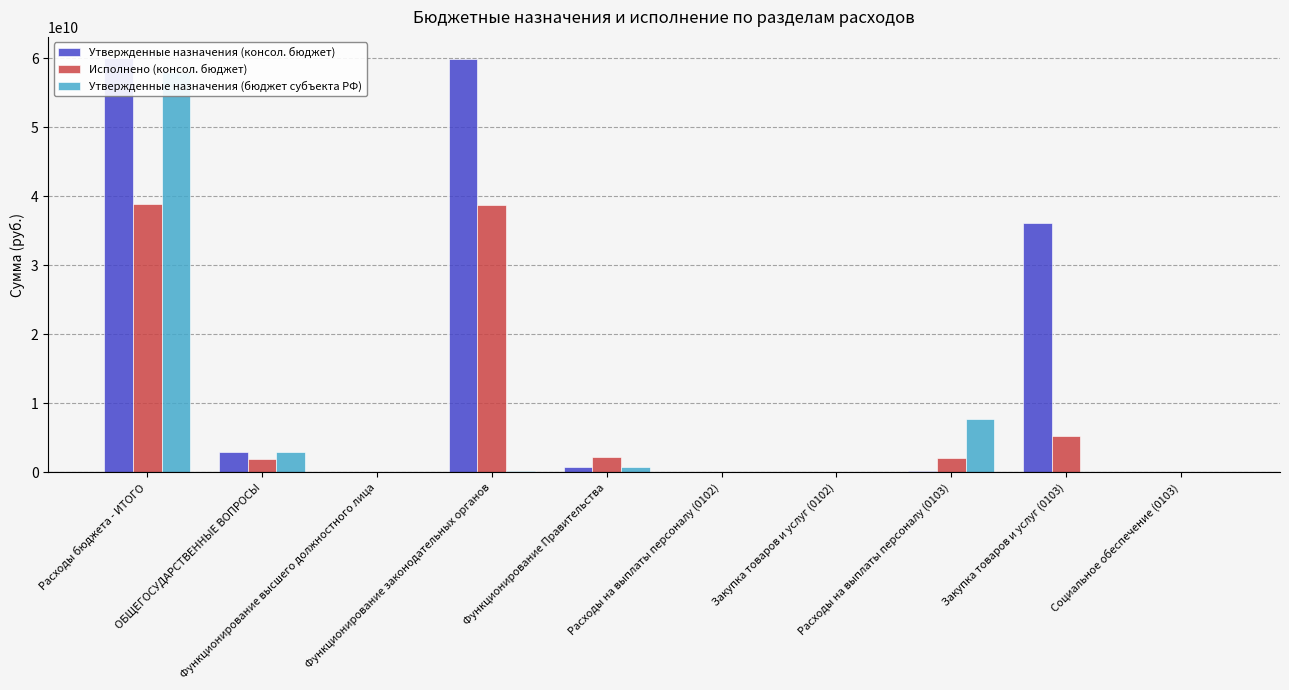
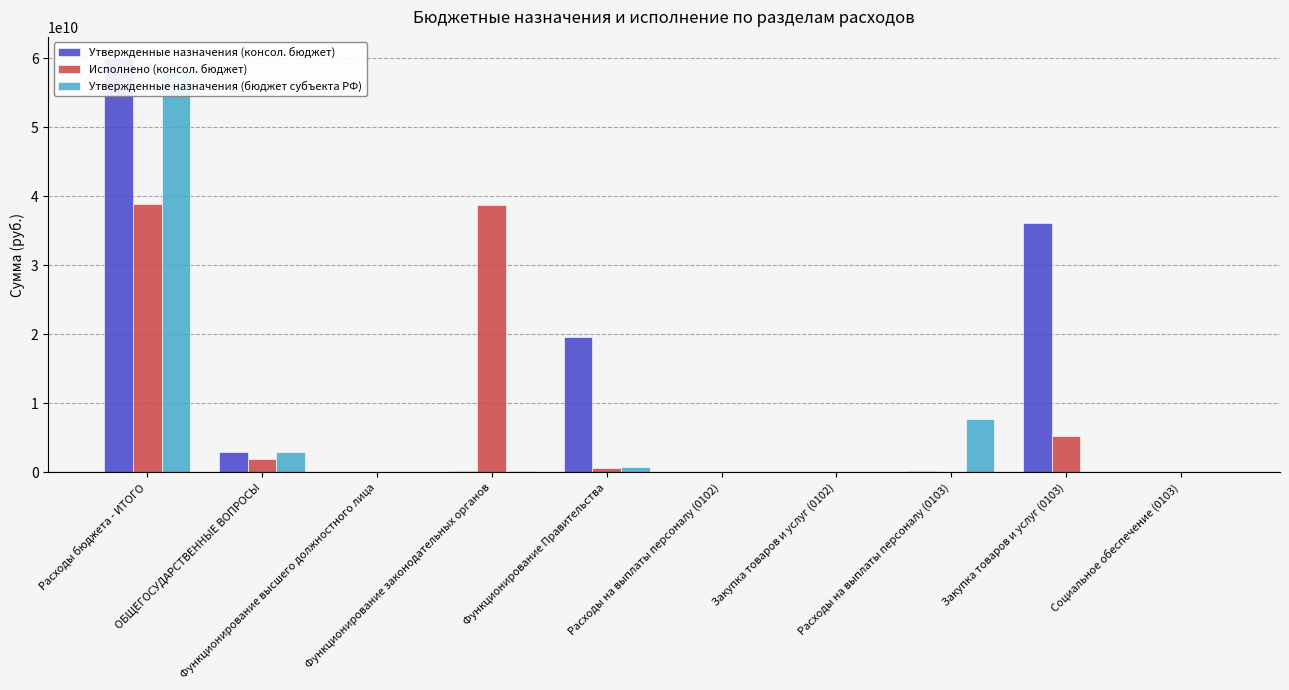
Утвержденные назначения (консол. бюджет), Функционирование законодательных органов: 60000000000 -> 0
Утвержденные назначения (консол. бюджет), Функционирование Правительства: 1000000000 -> 20000000000
Исполнено (консол. бюджет), Функционирование Правительства: 2000000000 -> 1000000000
Исполнено (консол. бюджет), Расходы на выплаты персоналу (0103): 2000000000 -> 0
